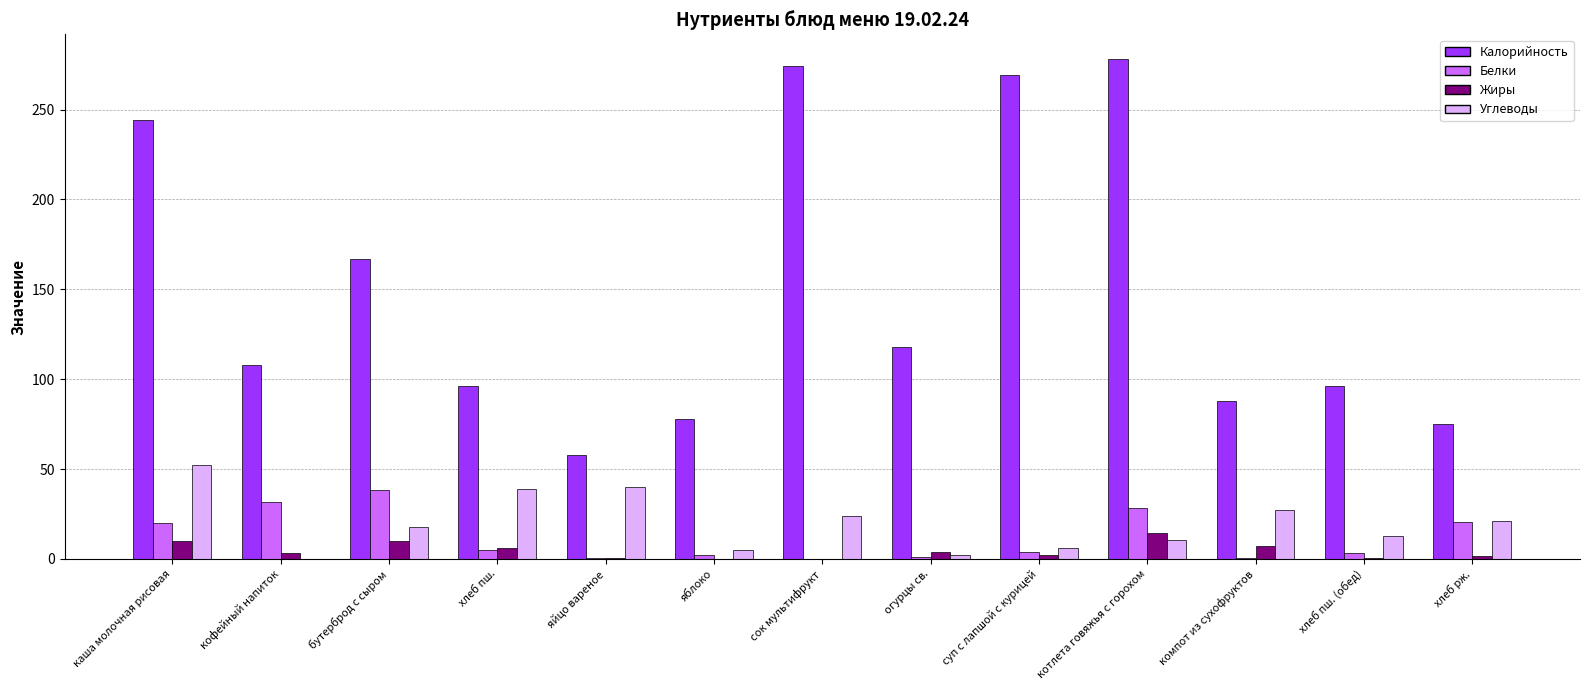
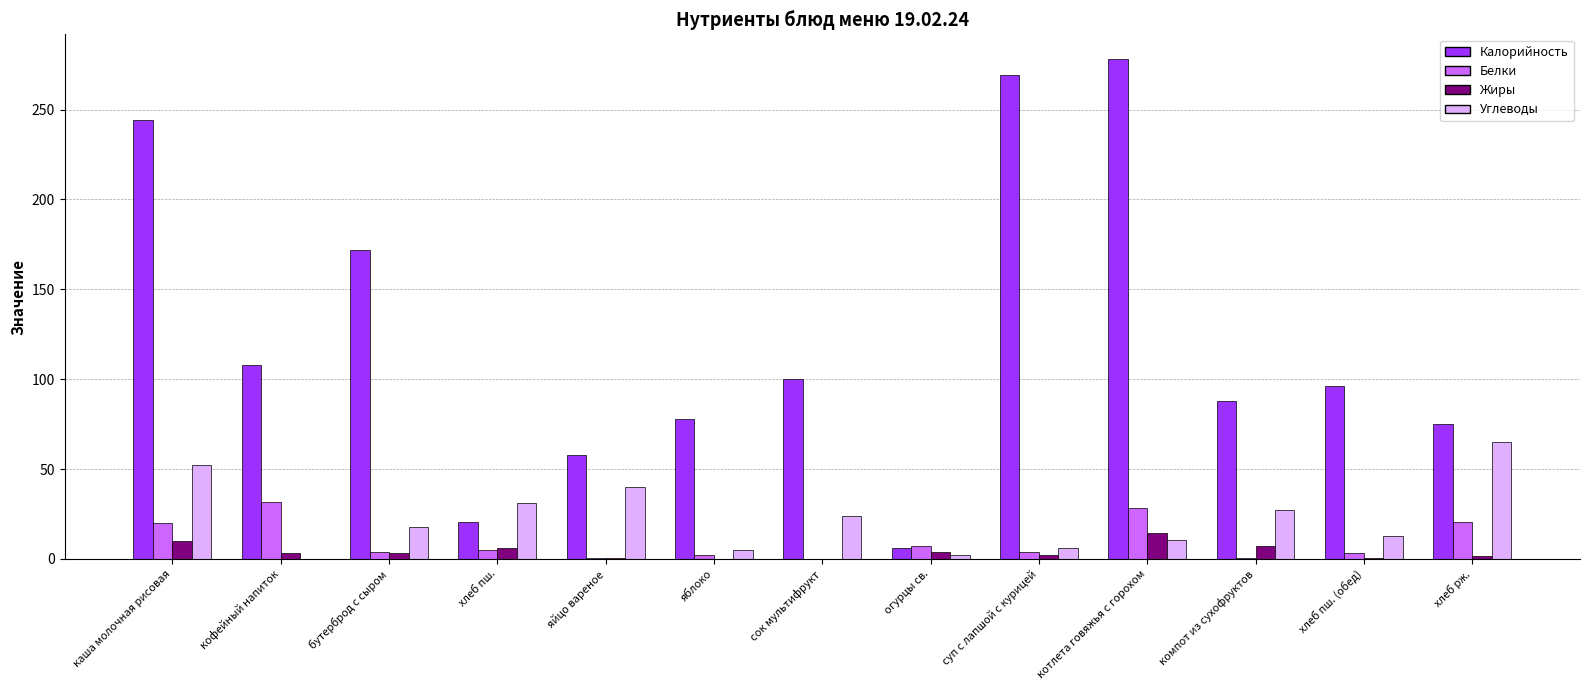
Калорийность, бутерброд с сыром: 167 -> 172
Белки, бутерброд с сыром: 38 -> 4
Жиры, бутерброд с сыром: 10 -> 4
Калорийность, хлеб пш.: 96 -> 21
Углеводы, хлеб пш.: 39 -> 31
Калорийность, сок мультифрукт: 274 -> 100
Калорийность, огурцы св.: 118 -> 6
Белки, огурцы св.: 1 -> 7
Углеводы, хлеб рж.: 21 -> 65
